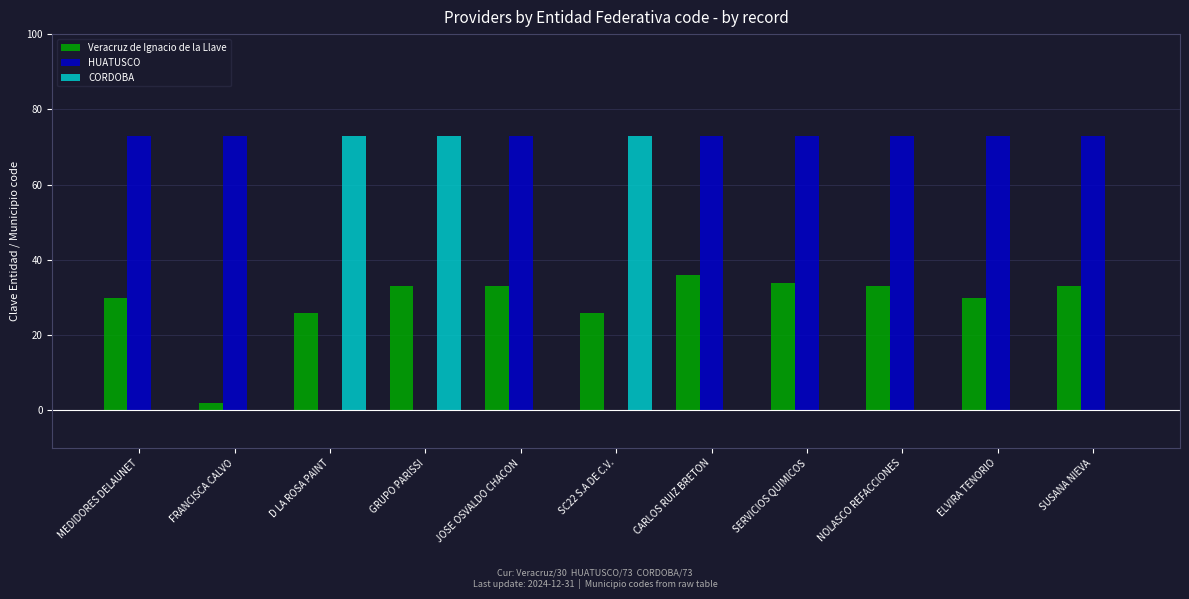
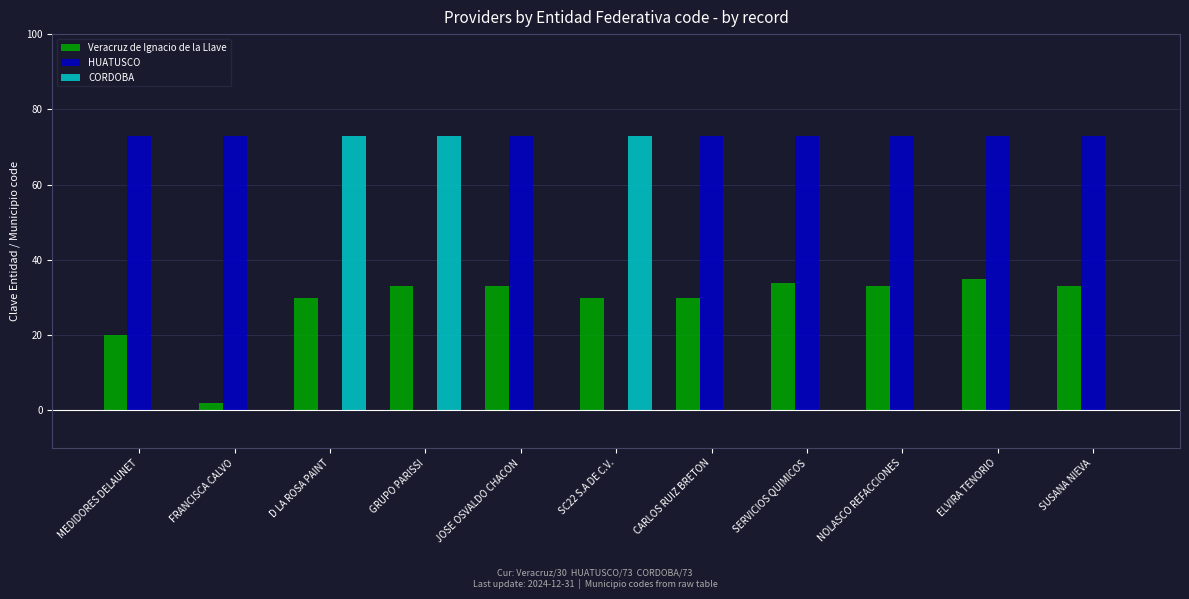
Veracruz de Ignacio de la Llave, MEDIDORES DELAUNET: 30 -> 20
Veracruz de Ignacio de la Llave, D LA ROSA PAINT: 26 -> 30
Veracruz de Ignacio de la Llave, SC22 S.A DE C.V.: 26 -> 30
Veracruz de Ignacio de la Llave, CARLOS RUIZ BRETON: 36 -> 30
Veracruz de Ignacio de la Llave, ELVIRA TENORIO: 30 -> 35
